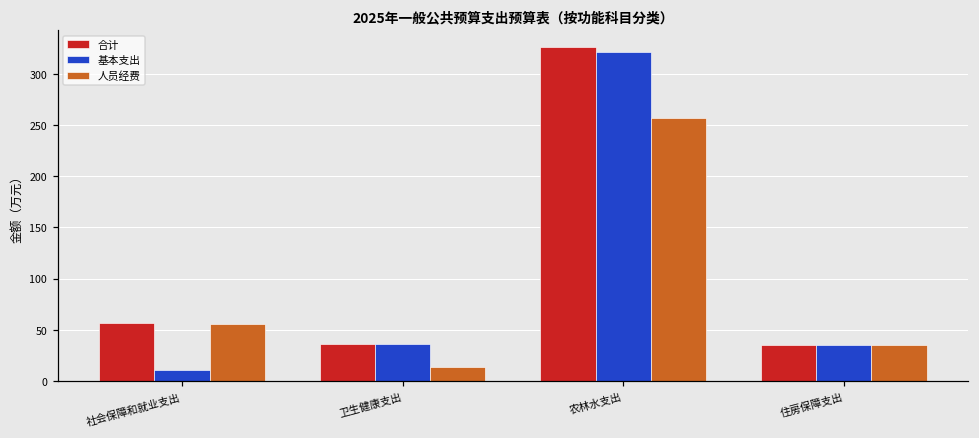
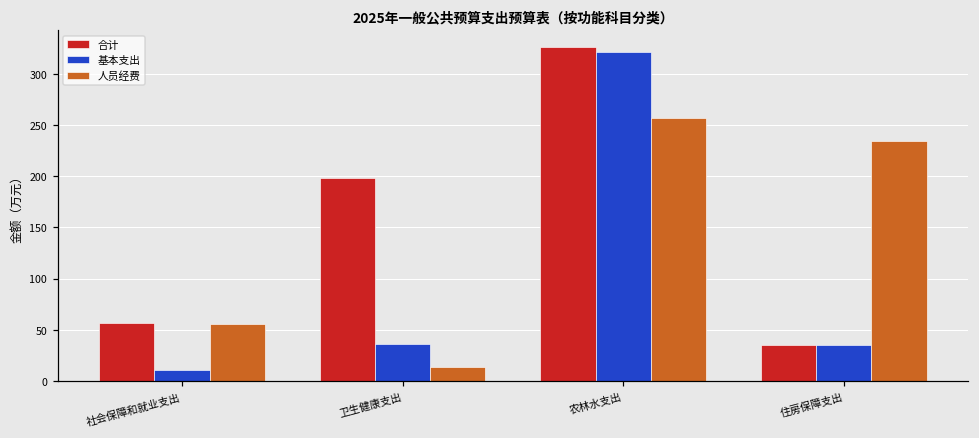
合计, 卫生健康支出: 40 -> 200
人员经费, 住房保障支出: 40 -> 240
